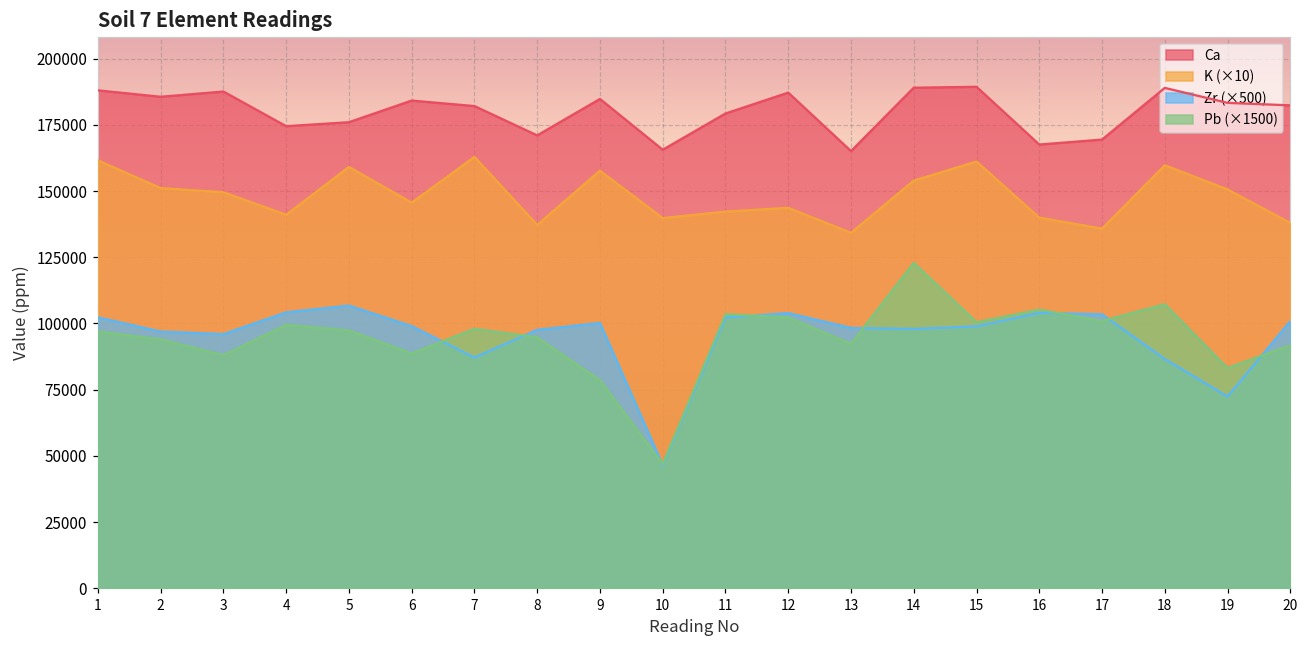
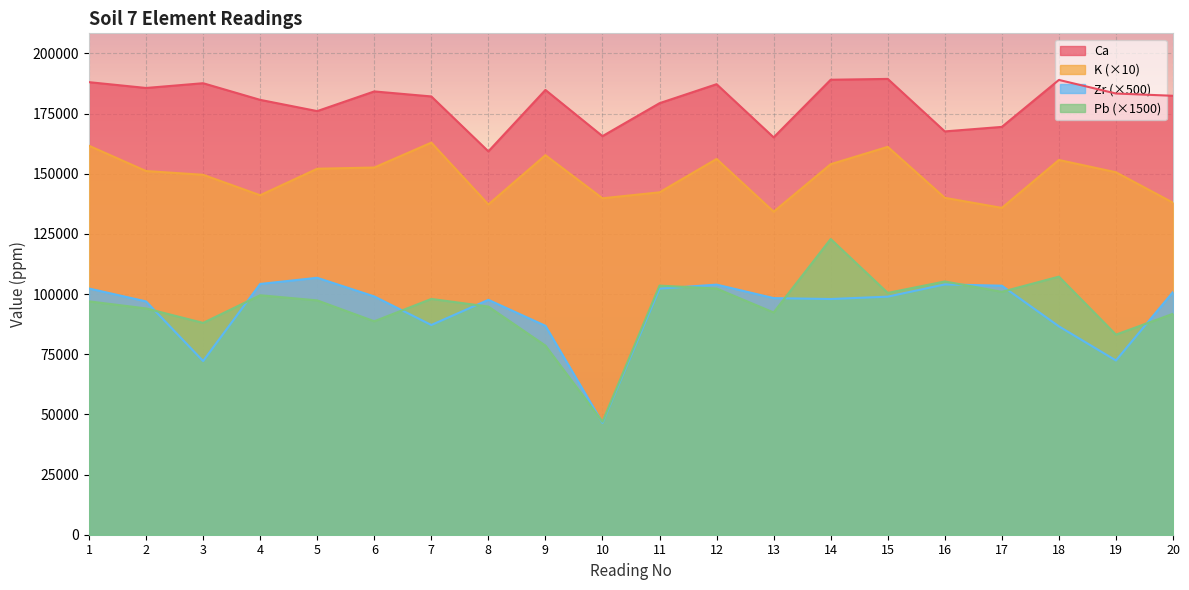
Zr (×500), 3: 96000 -> 72000
Ca, 4: 175000 -> 181000
K (×10), 5: 159000 -> 152000
K (×10), 6: 146000 -> 153000
Ca, 8: 171000 -> 159000
Zr (×500), 9: 100000 -> 87000
K (×10), 12: 144000 -> 156000
K (×10), 18: 160000 -> 156000
